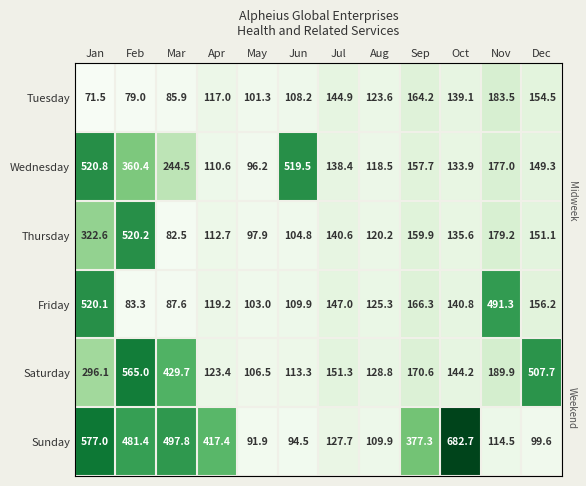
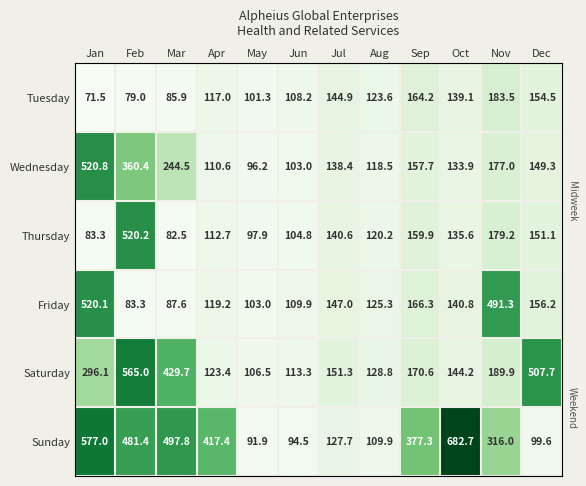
Wednesday, Jun: 519.5 -> 103.0
Thursday, Jan: 322.6 -> 83.3
Sunday, Nov: 114.5 -> 316.0
